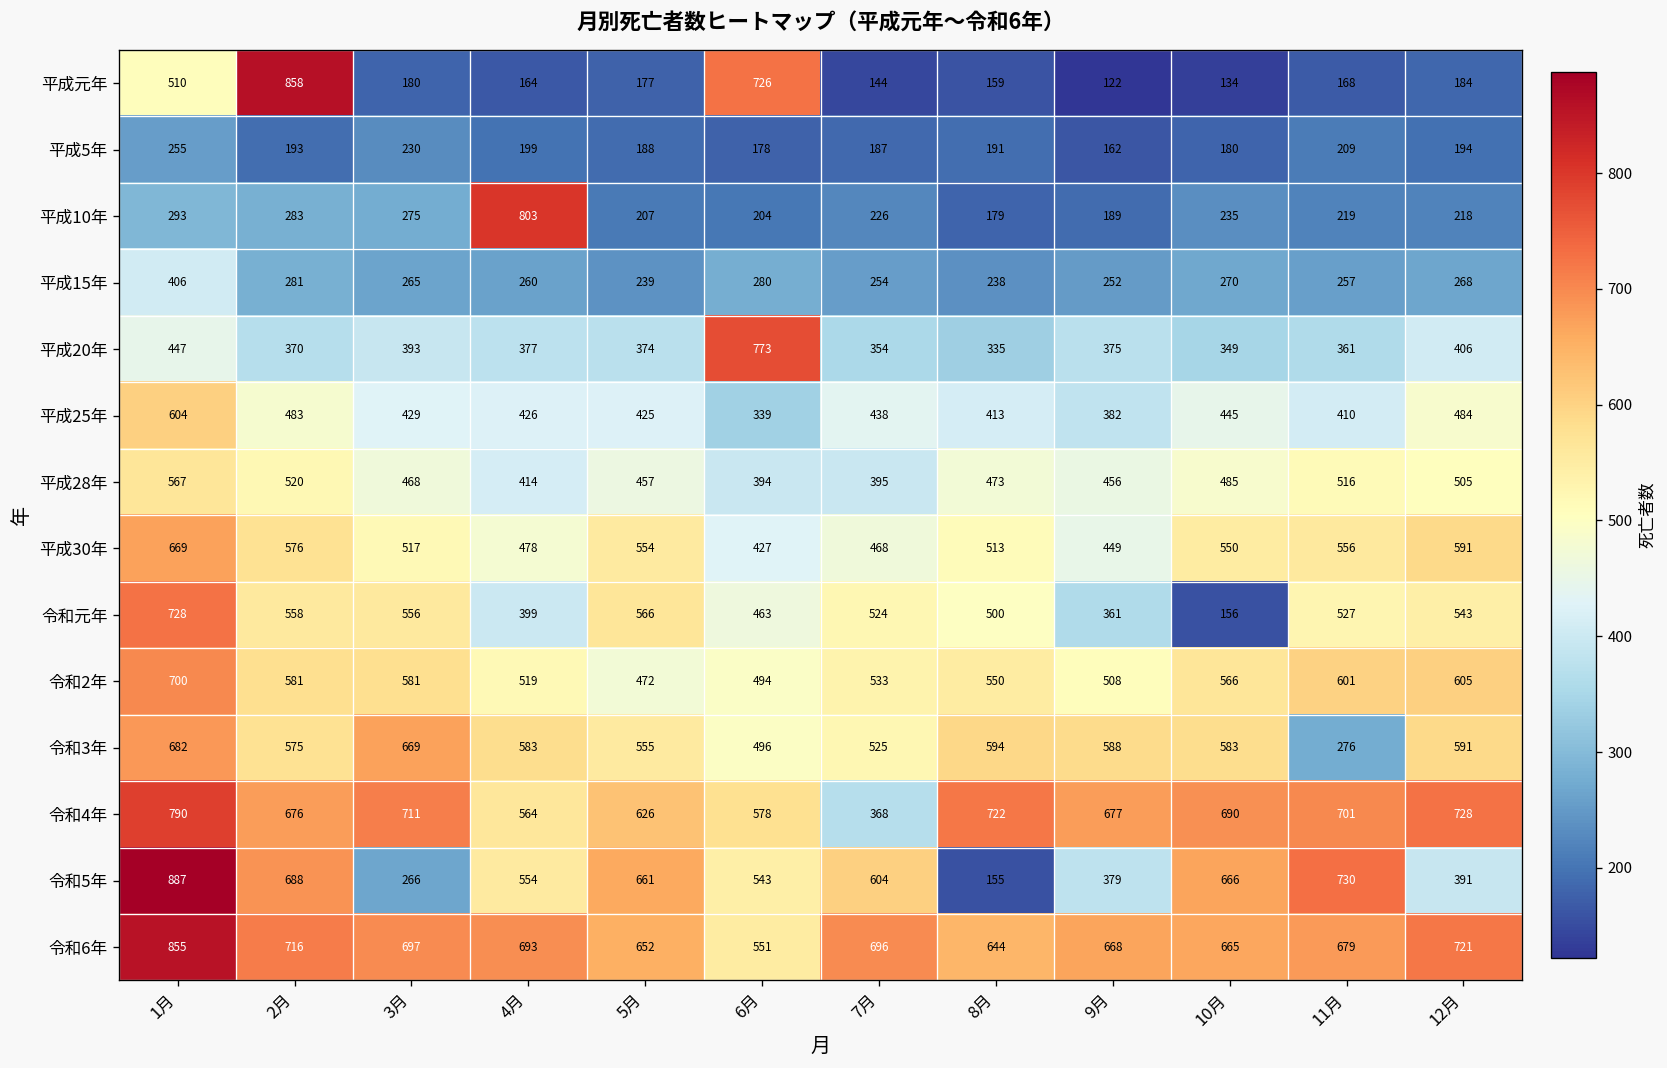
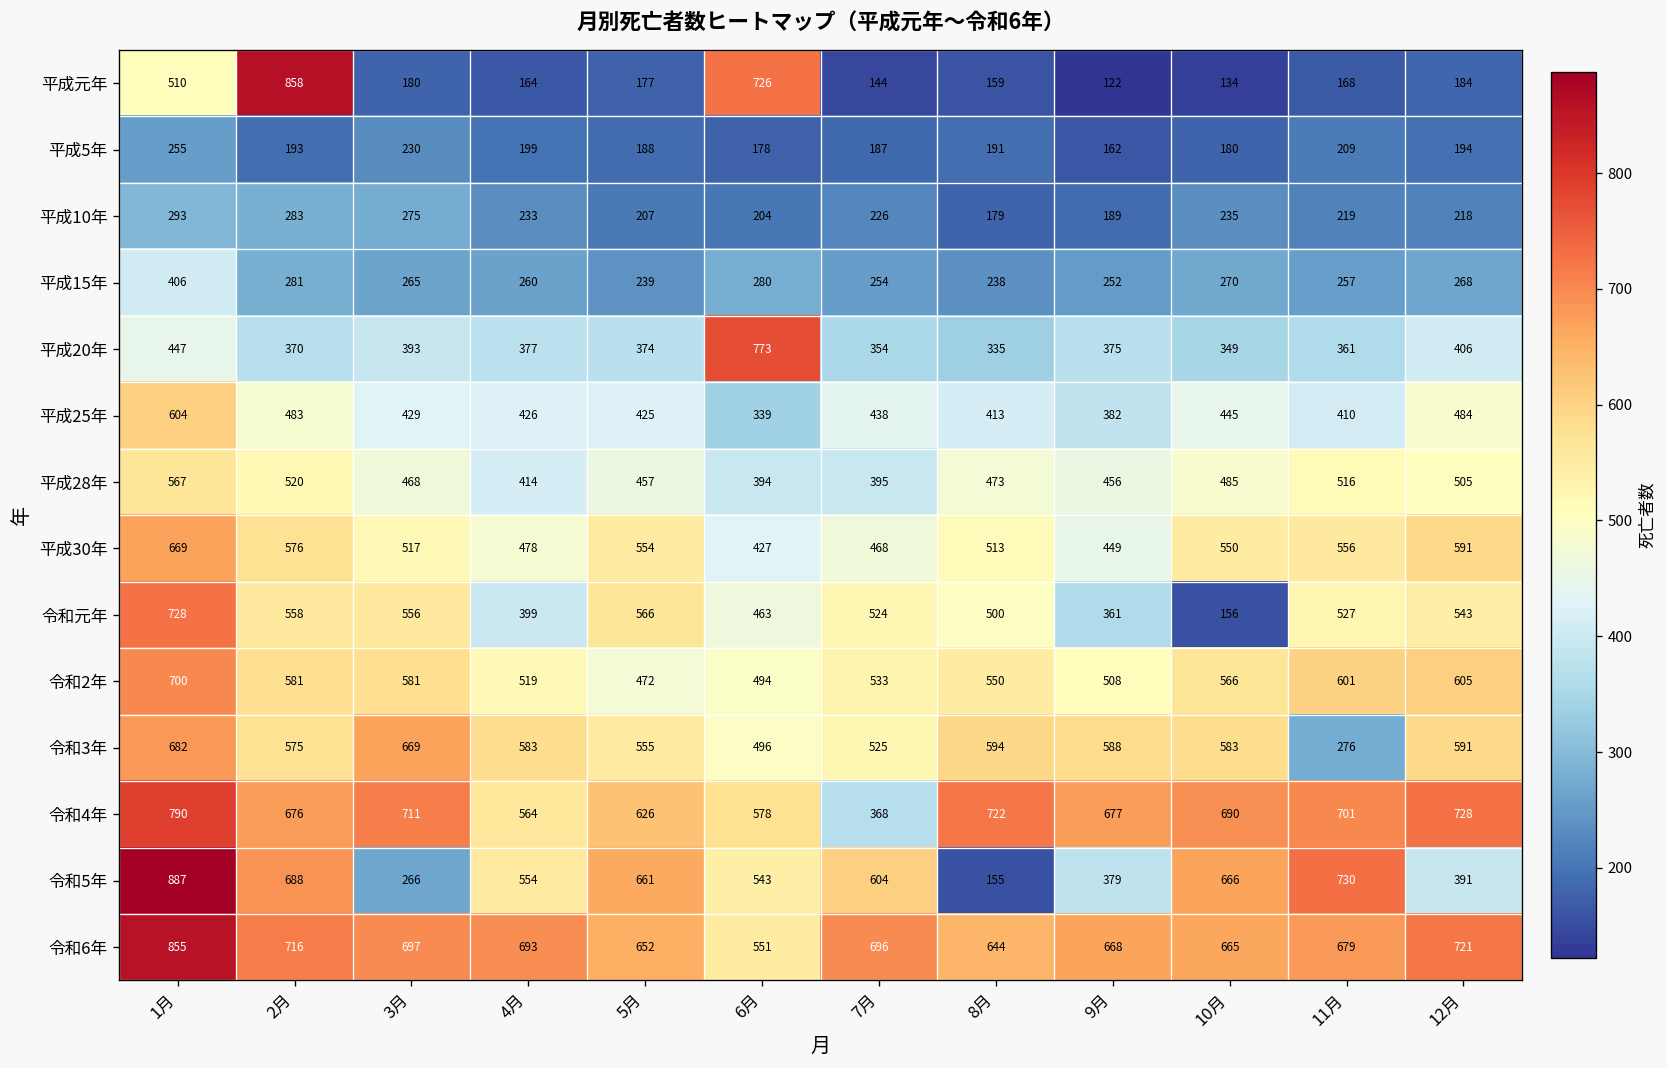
平成10年, 4月: 803 -> 233
